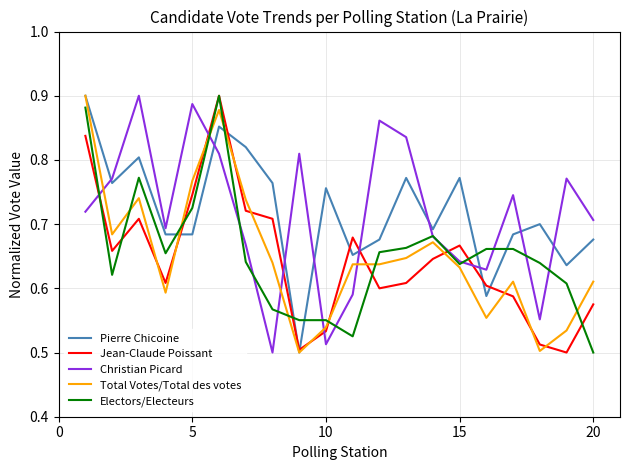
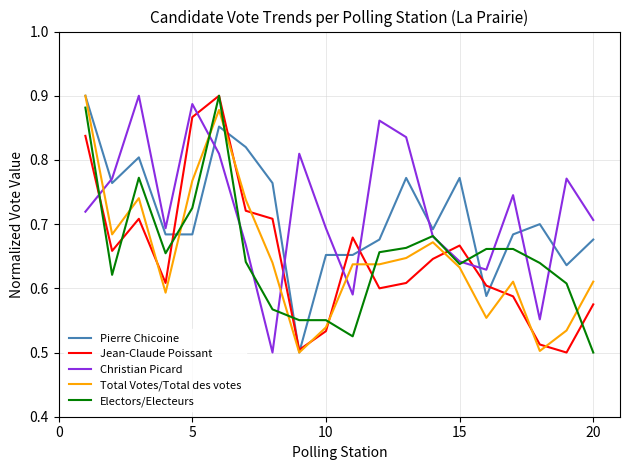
Jean-Claude Poissant, 5: 0.75 -> 0.87
Pierre Chicoine, 10: 0.76 -> 0.65
Christian Picard, 10: 0.51 -> 0.69
